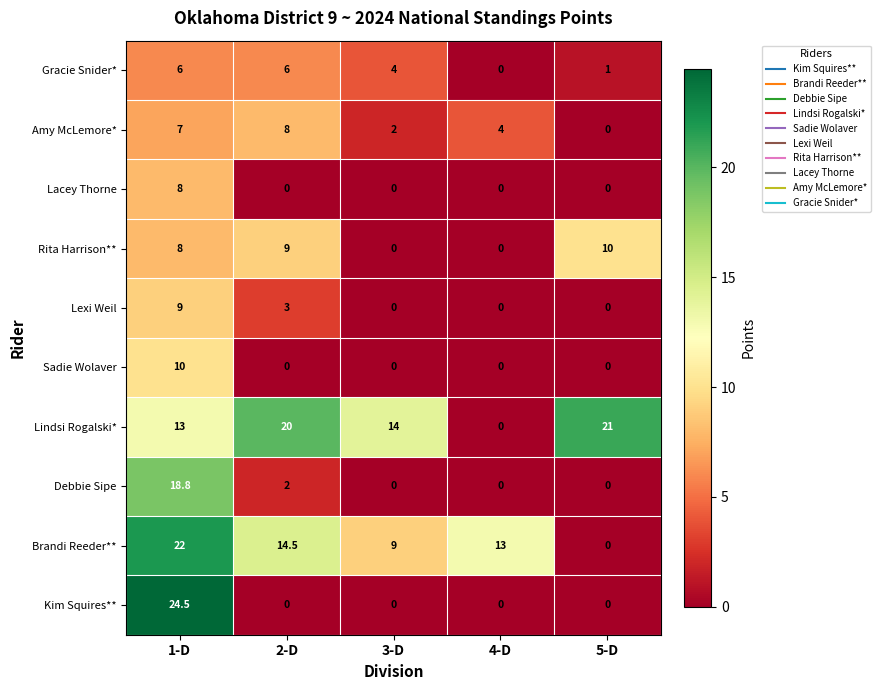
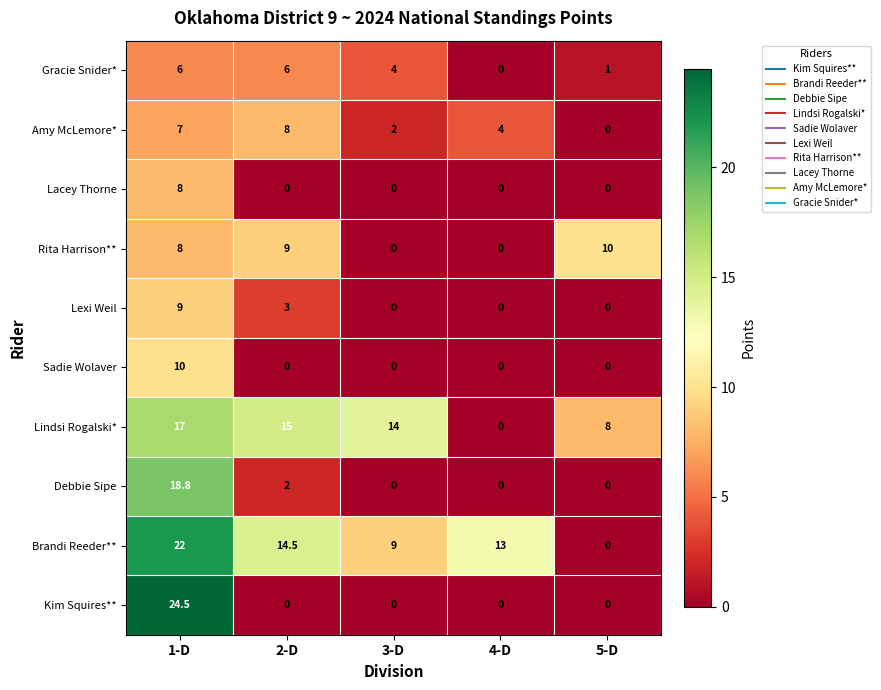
Lindsi Rogalski*, 1-D: 13 -> 17
Lindsi Rogalski*, 2-D: 20 -> 15
Lindsi Rogalski*, 5-D: 21 -> 8
